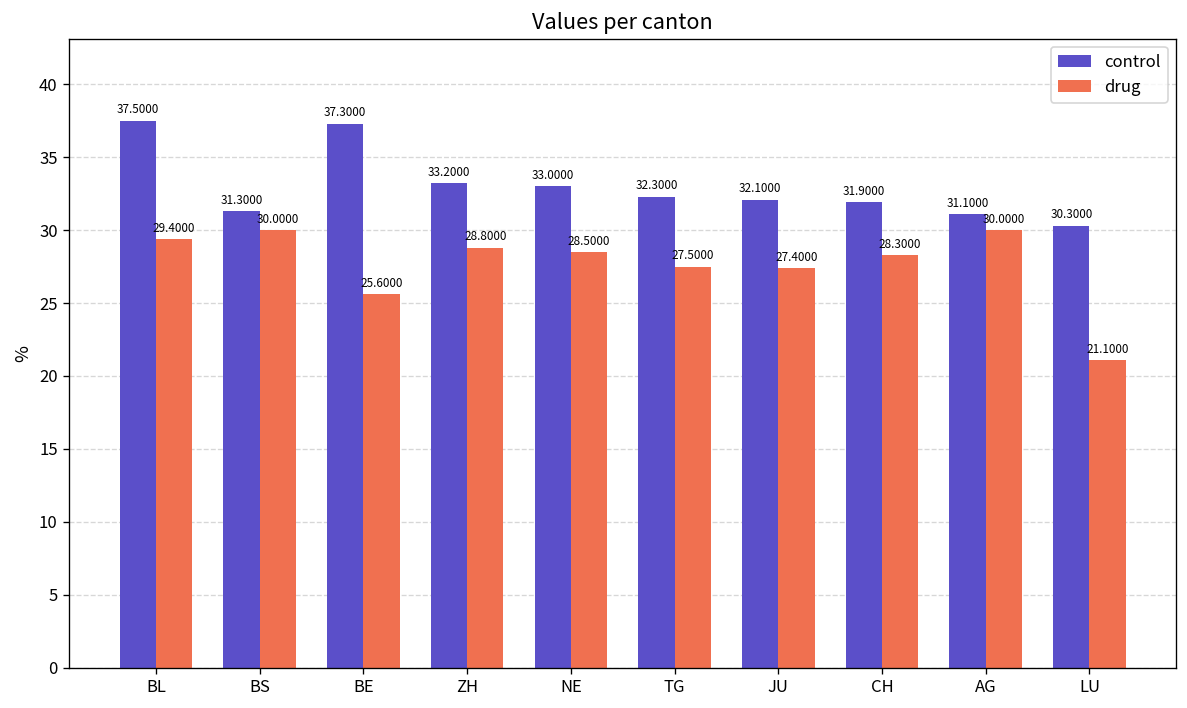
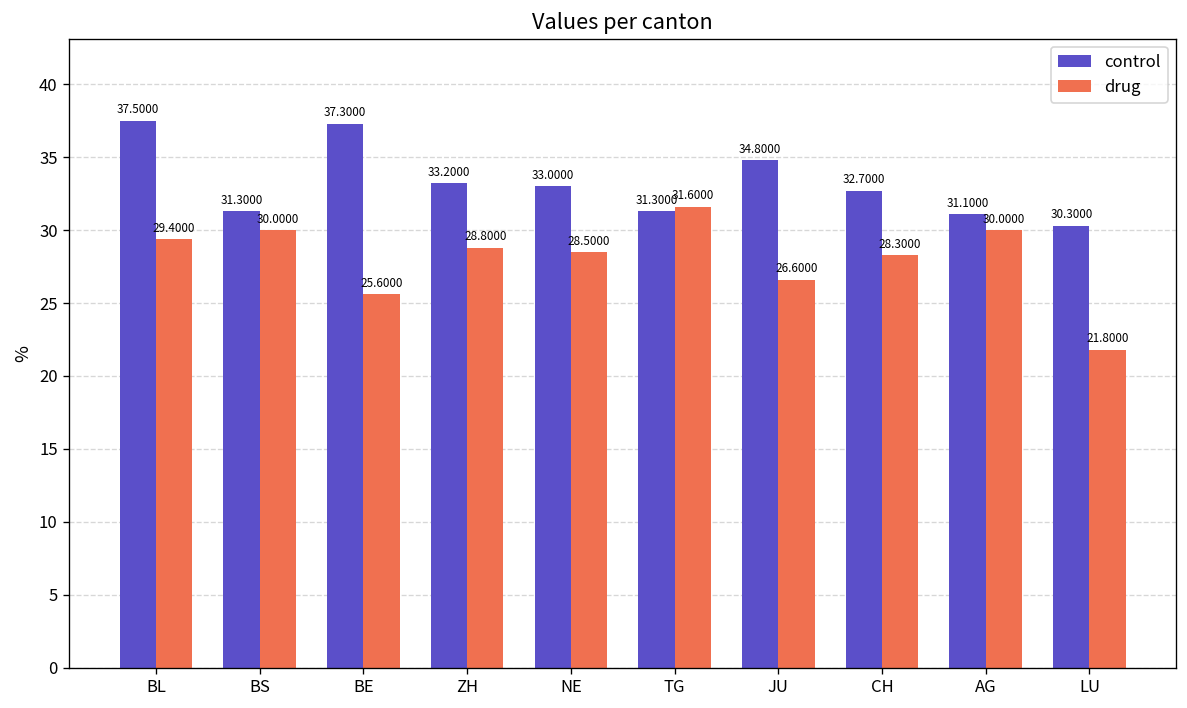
control, TG: 32.3000 -> 31.3000
drug, TG: 27.5000 -> 31.6000
control, JU: 32.1000 -> 34.8000
drug, JU: 27.4000 -> 26.6000
control, CH: 31.9000 -> 32.7000
drug, LU: 21.1000 -> 21.8000
